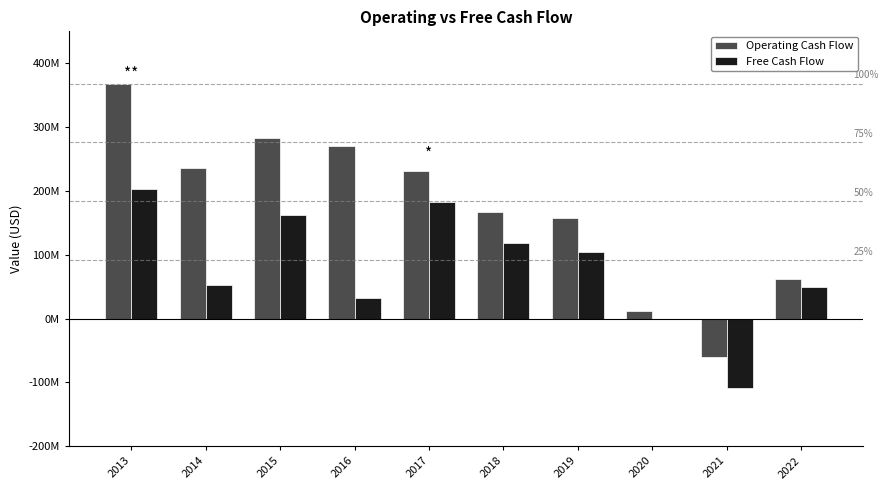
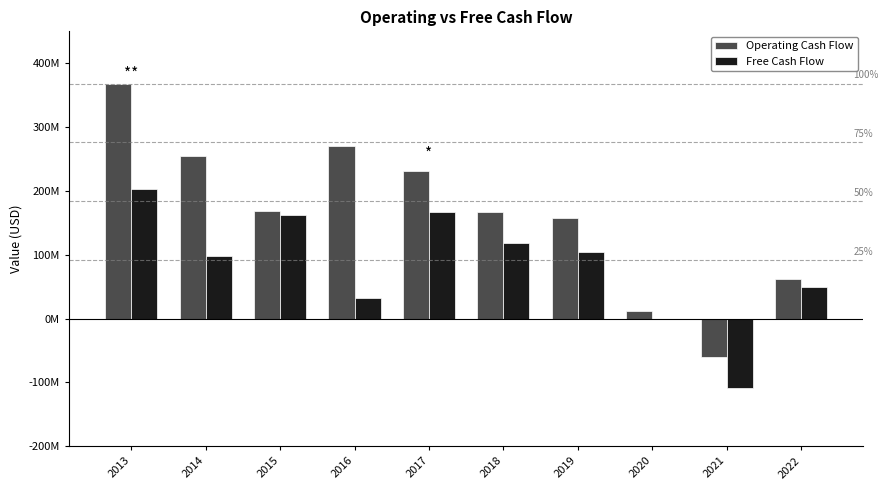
Operating Cash Flow, 2014: 240000000 -> 250000000
Free Cash Flow, 2014: 50000000 -> 100000000
Operating Cash Flow, 2015: 280000000 -> 170000000
Free Cash Flow, 2017: 180000000 -> 170000000
